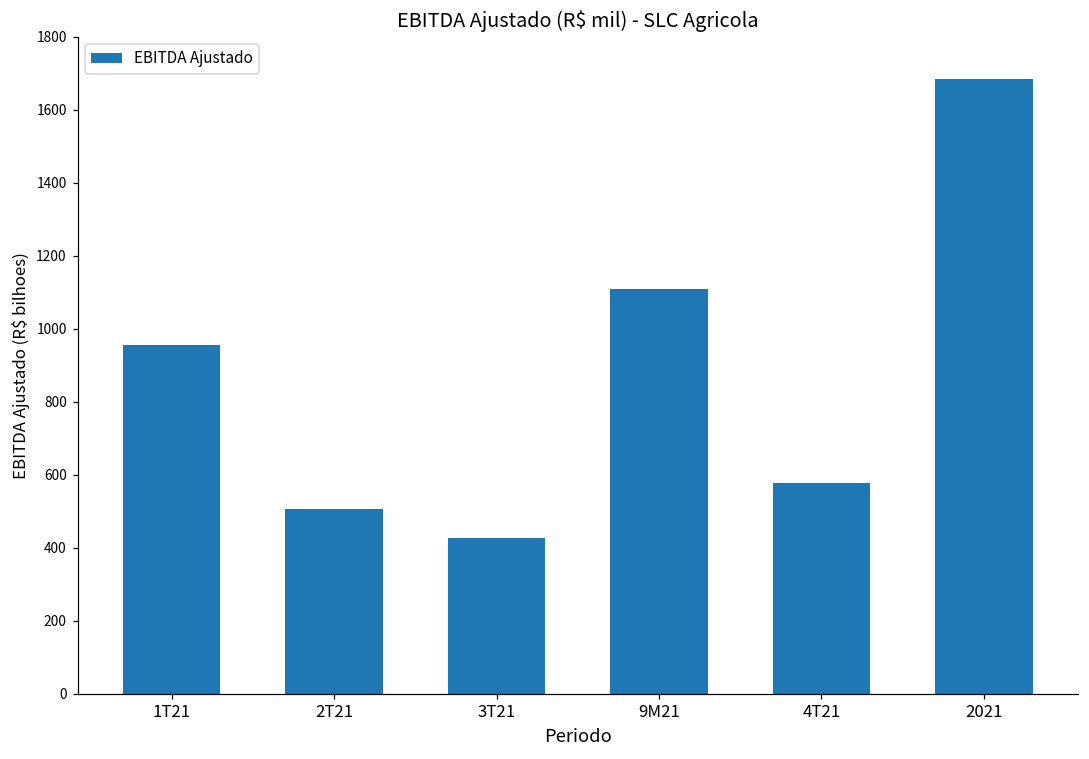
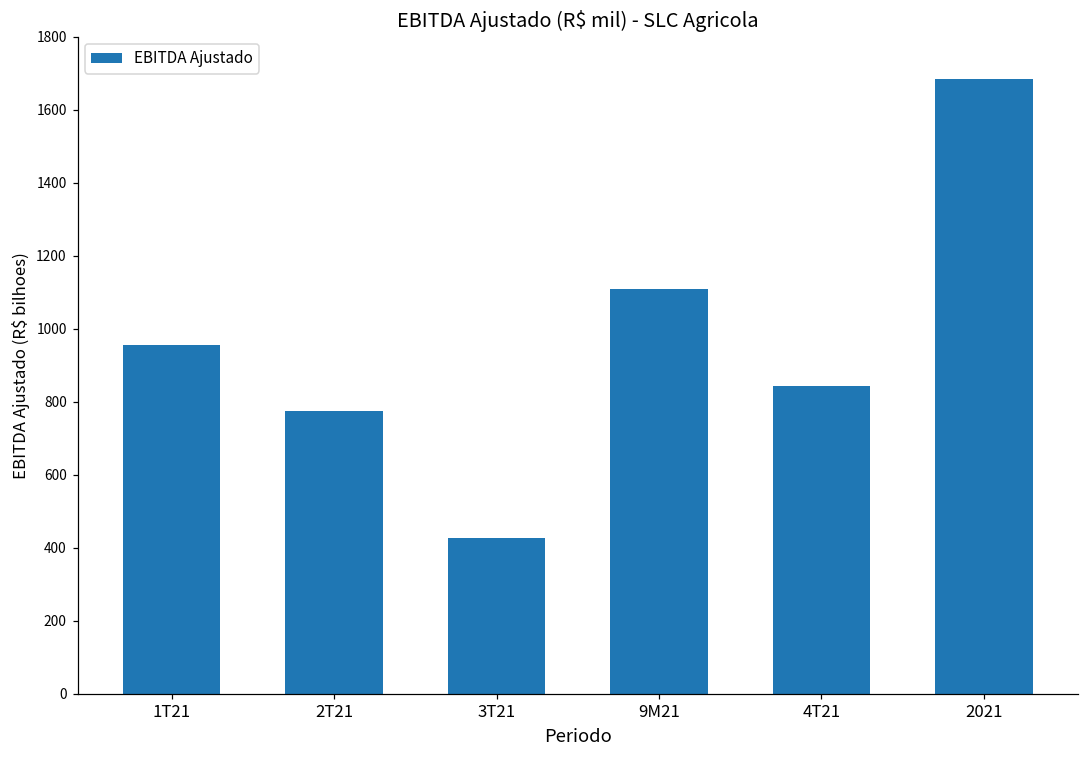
2T21: 510 -> 780
4T21: 580 -> 840
